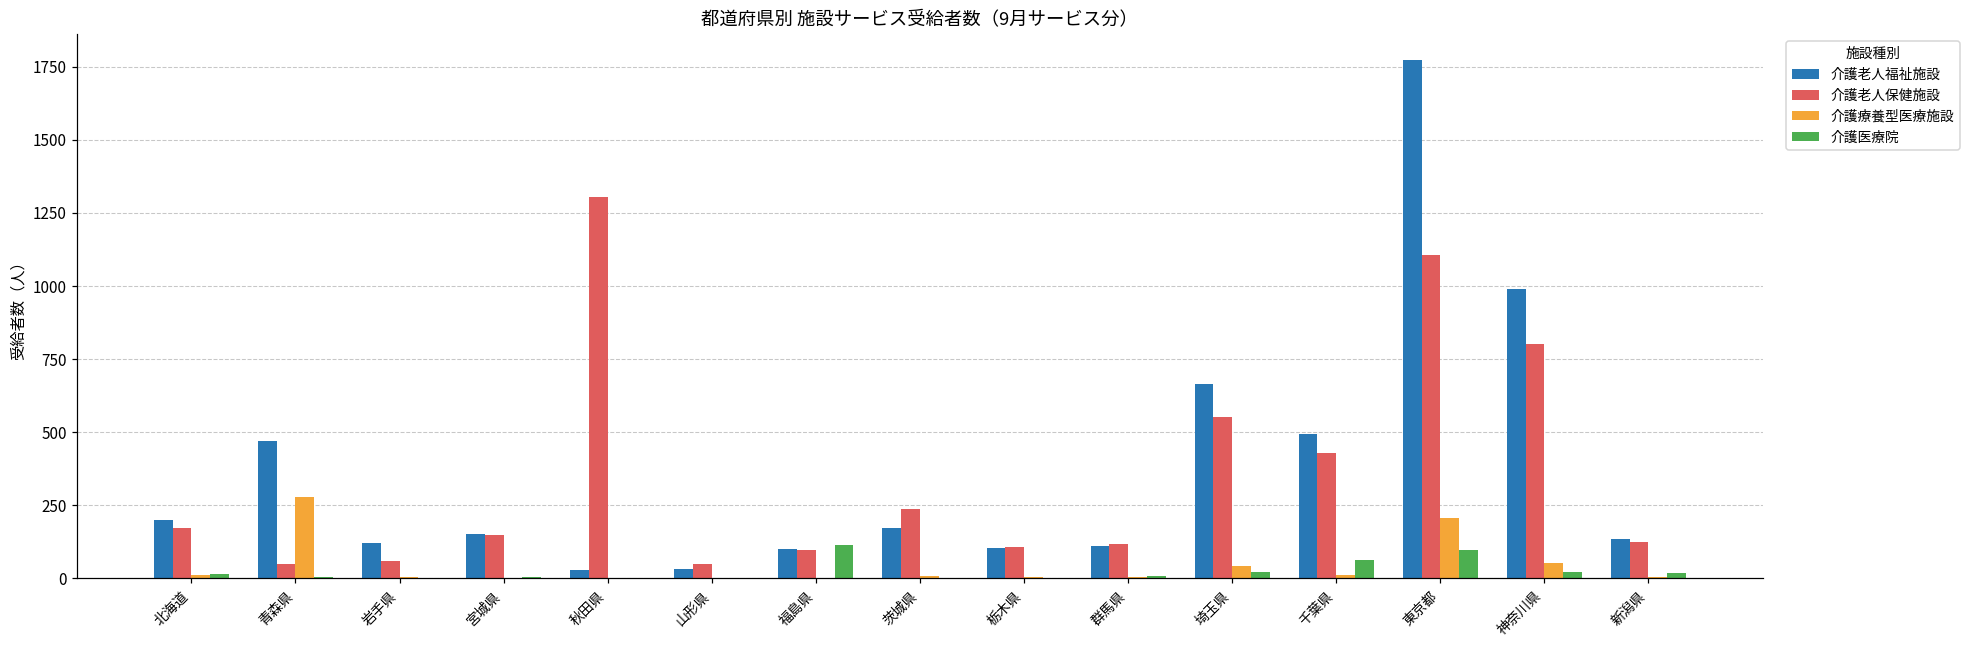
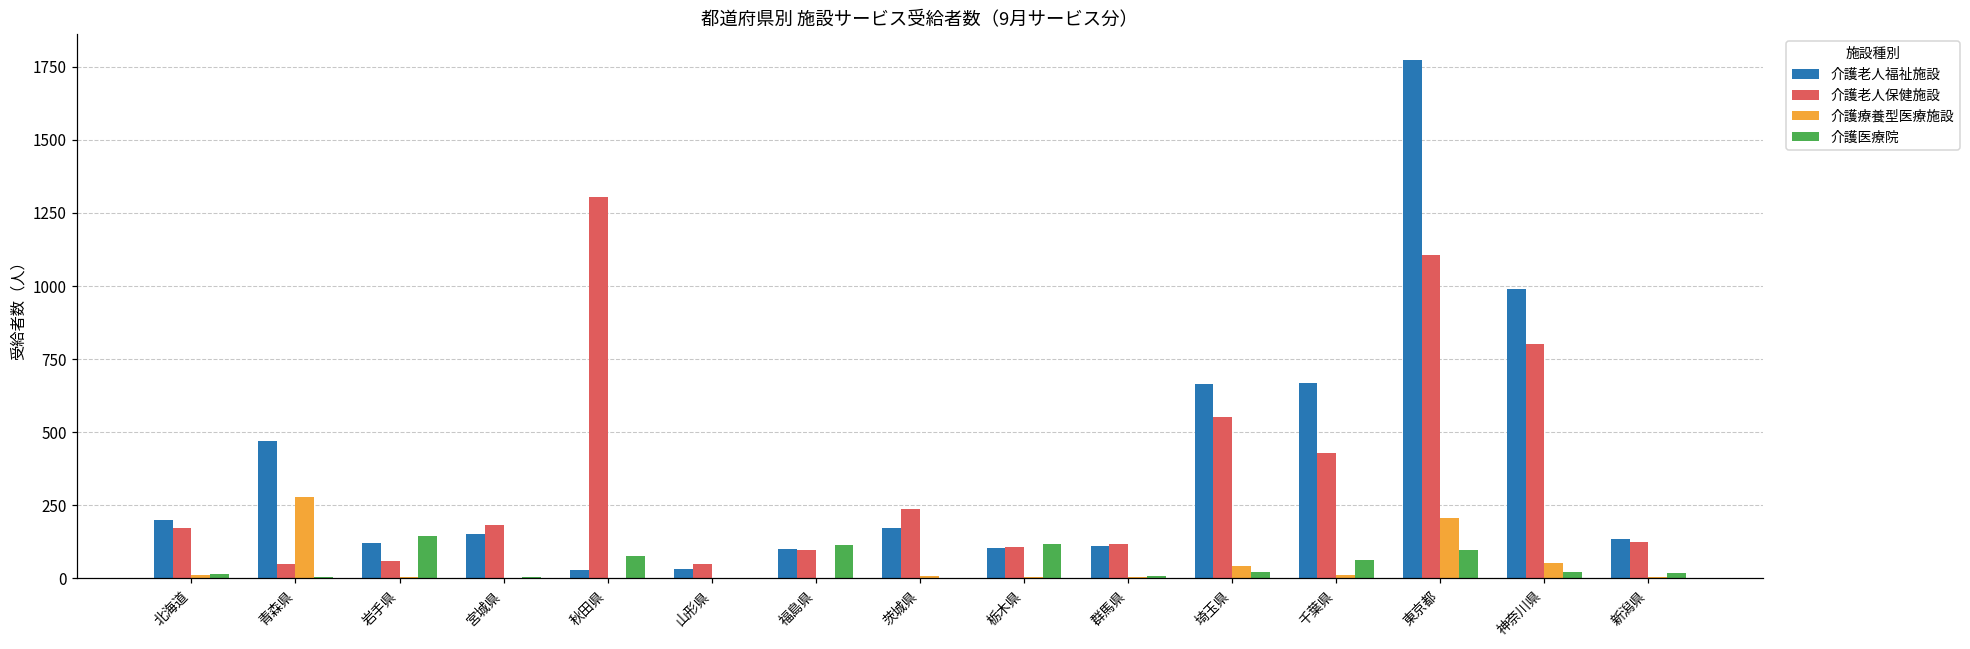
介護医療院, 岩手県: 0 -> 150
介護老人保健施設, 宮城県: 150 -> 180
介護医療院, 秋田県: 0 -> 80
介護医療院, 栃木県: 0 -> 120
介護老人福祉施設, 千葉県: 490 -> 670
